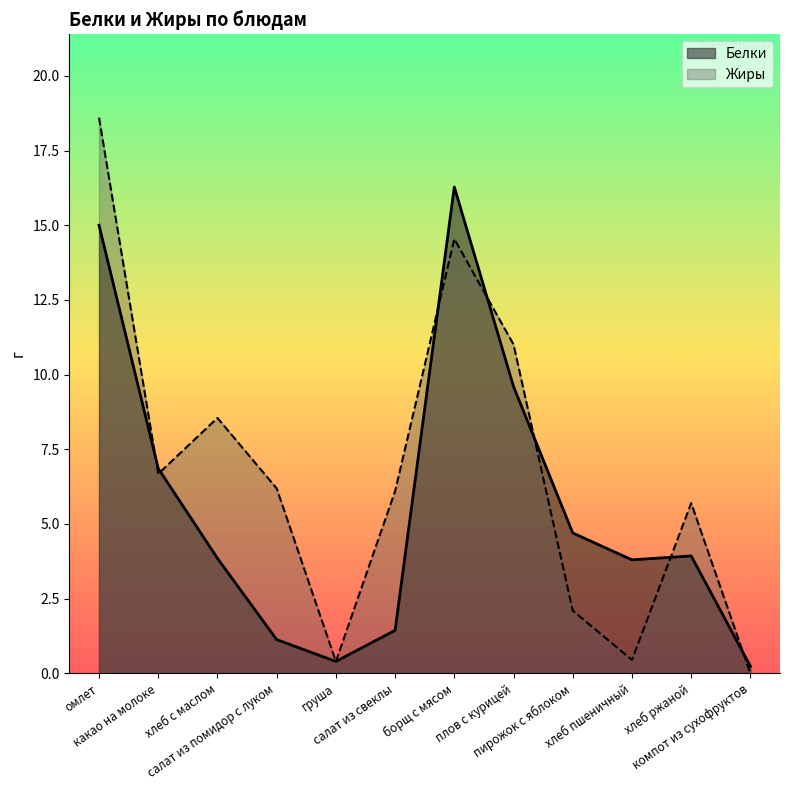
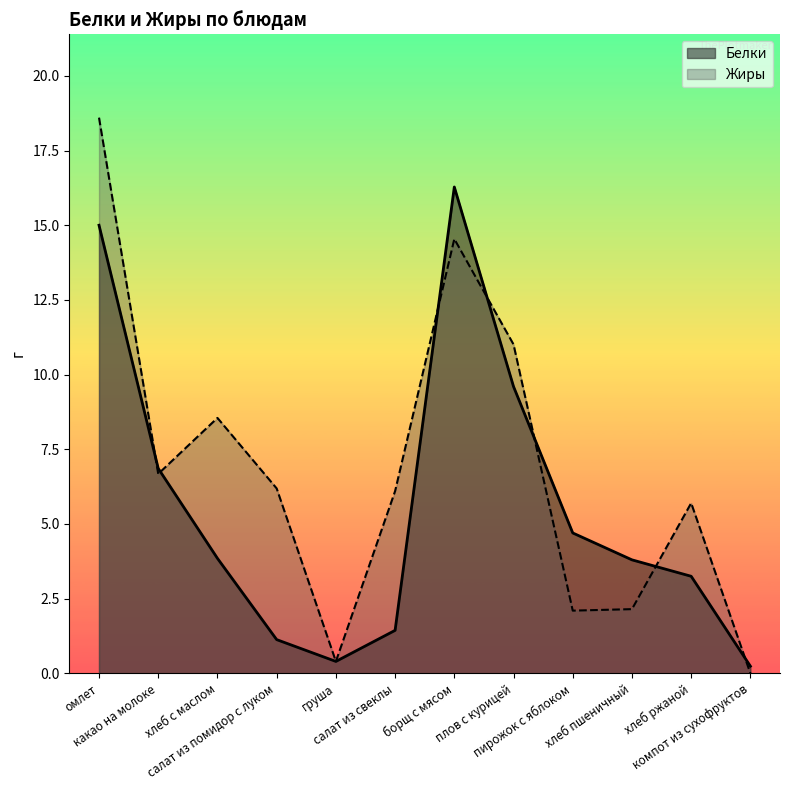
Жиры, хлеб пшеничный: 0.5 -> 2.2
Белки, хлеб ржаной: 3.9 -> 3.3
